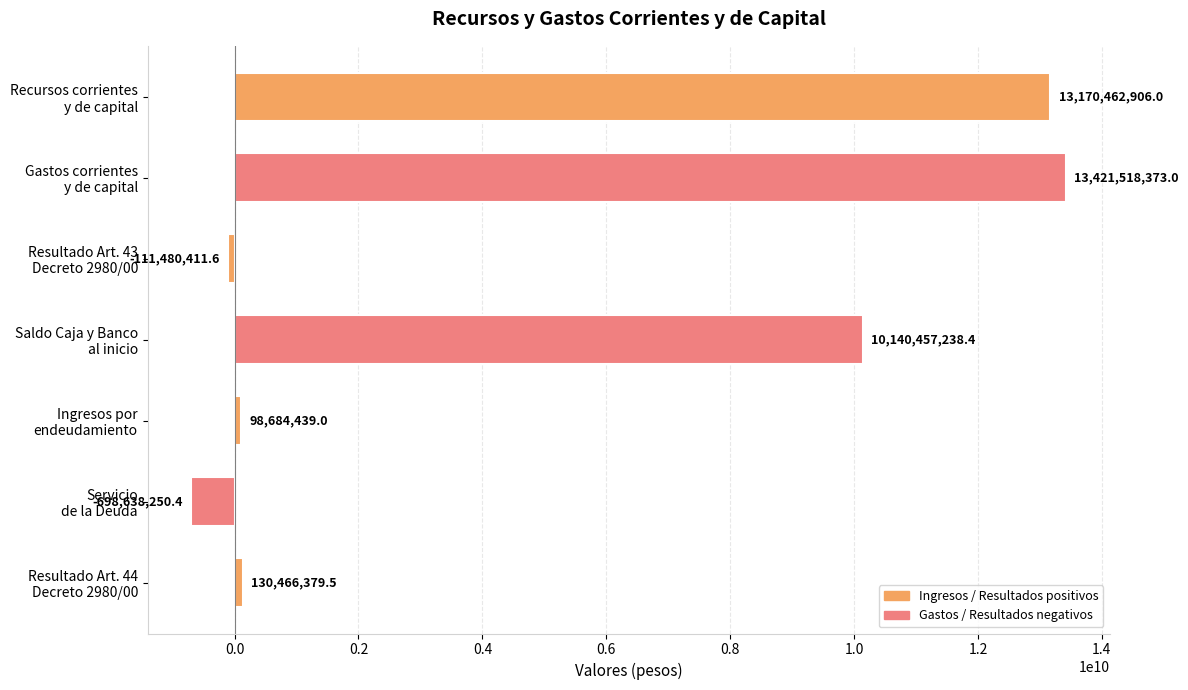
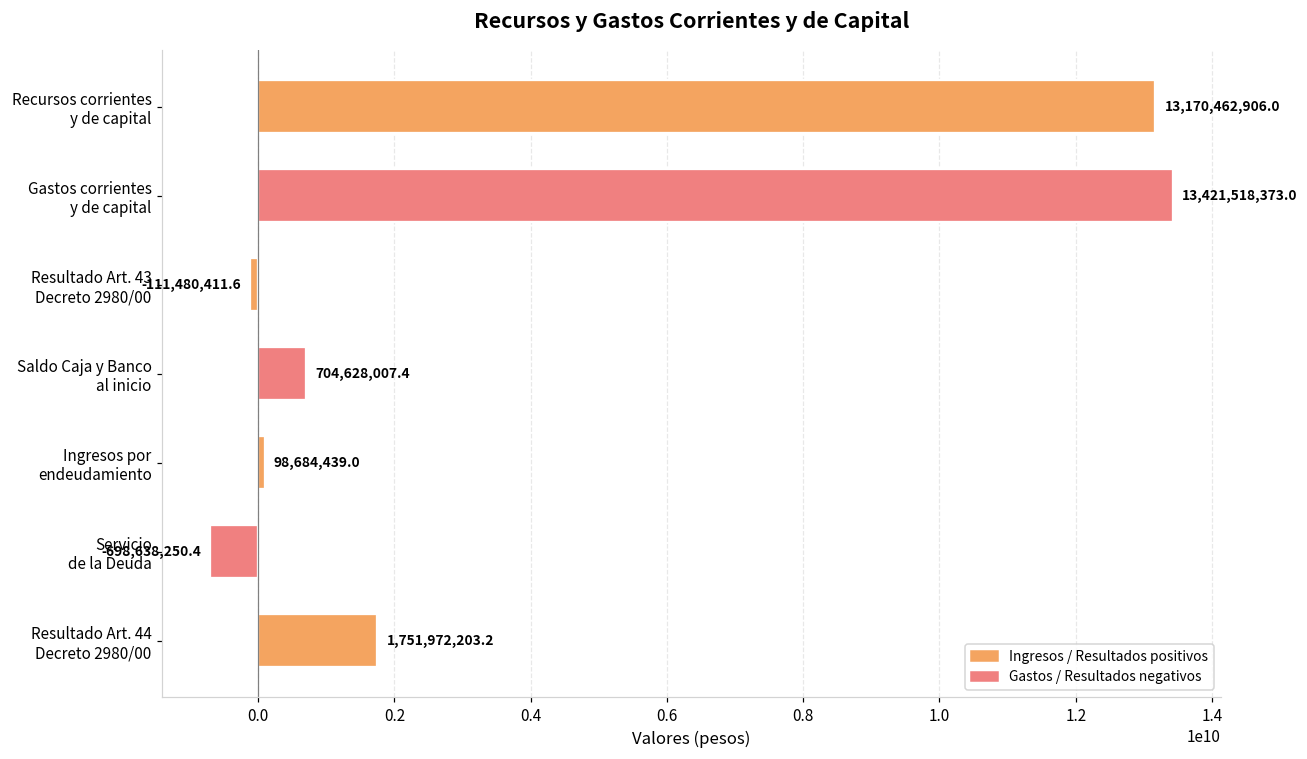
Saldo Caja y Banco al inicio: 10,140,457,238.4 -> 704,628,007.4
Resultado Art. 44 Decreto 2980/00: 130,466,379.5 -> 1,751,972,203.2
